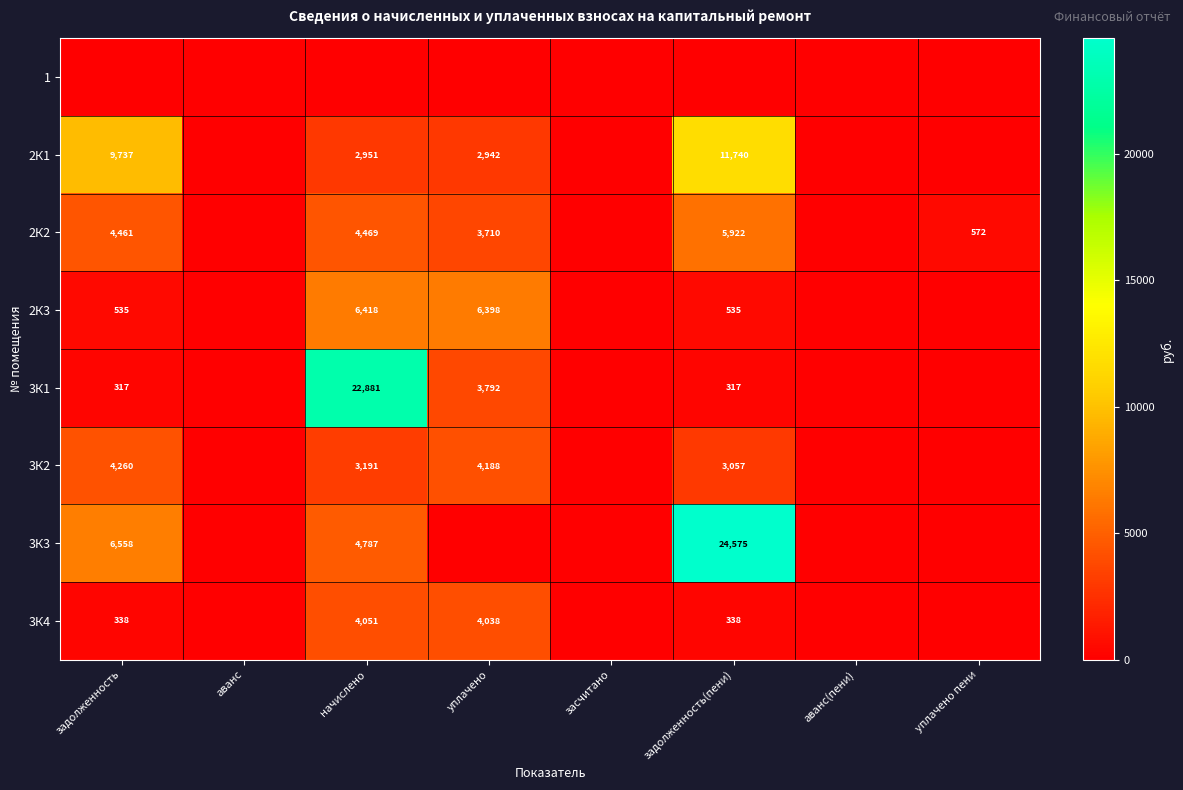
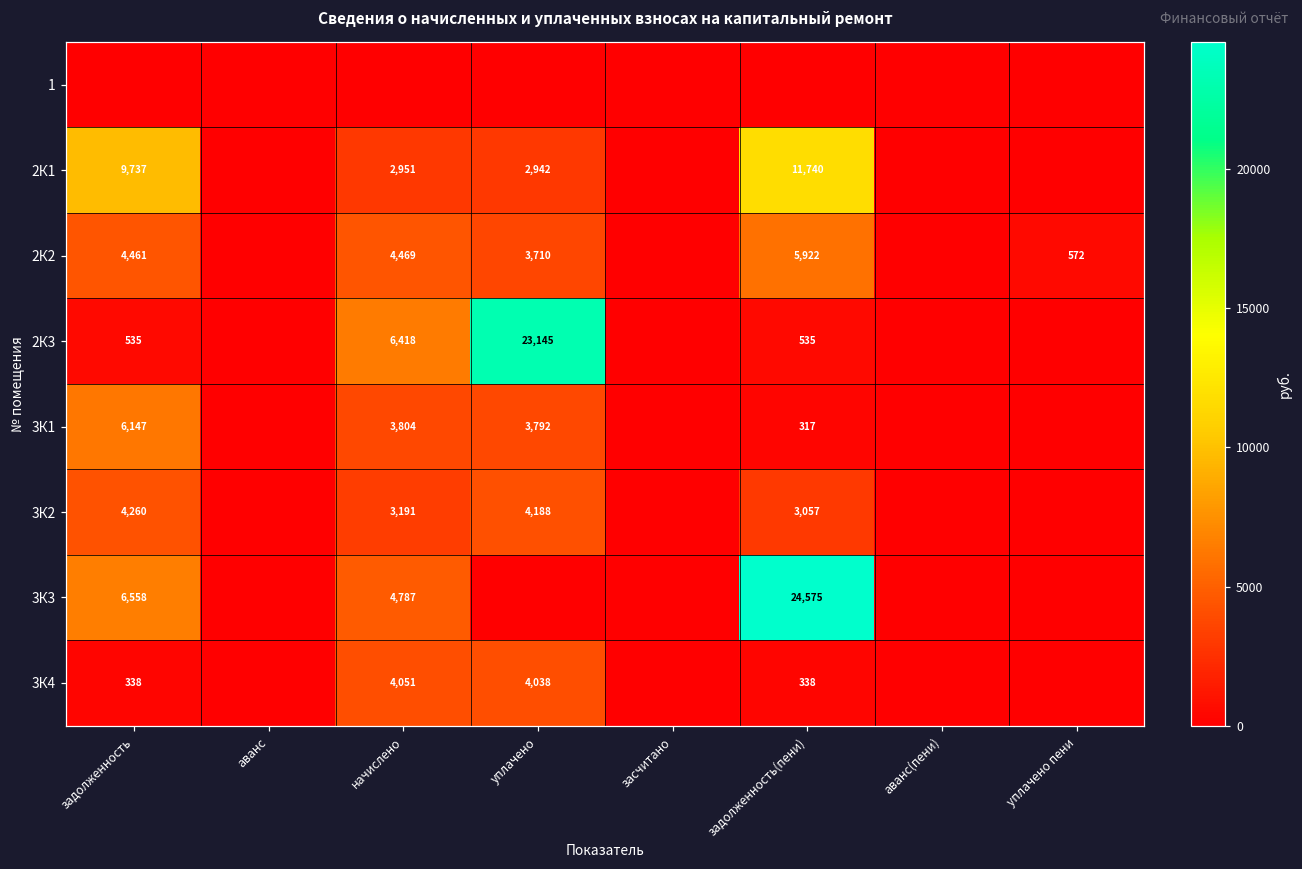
2К3, уплачено: 6,398 -> 23,145
3К1, задолженность: 317 -> 6,147
3К1, начислено: 22,881 -> 3,804
